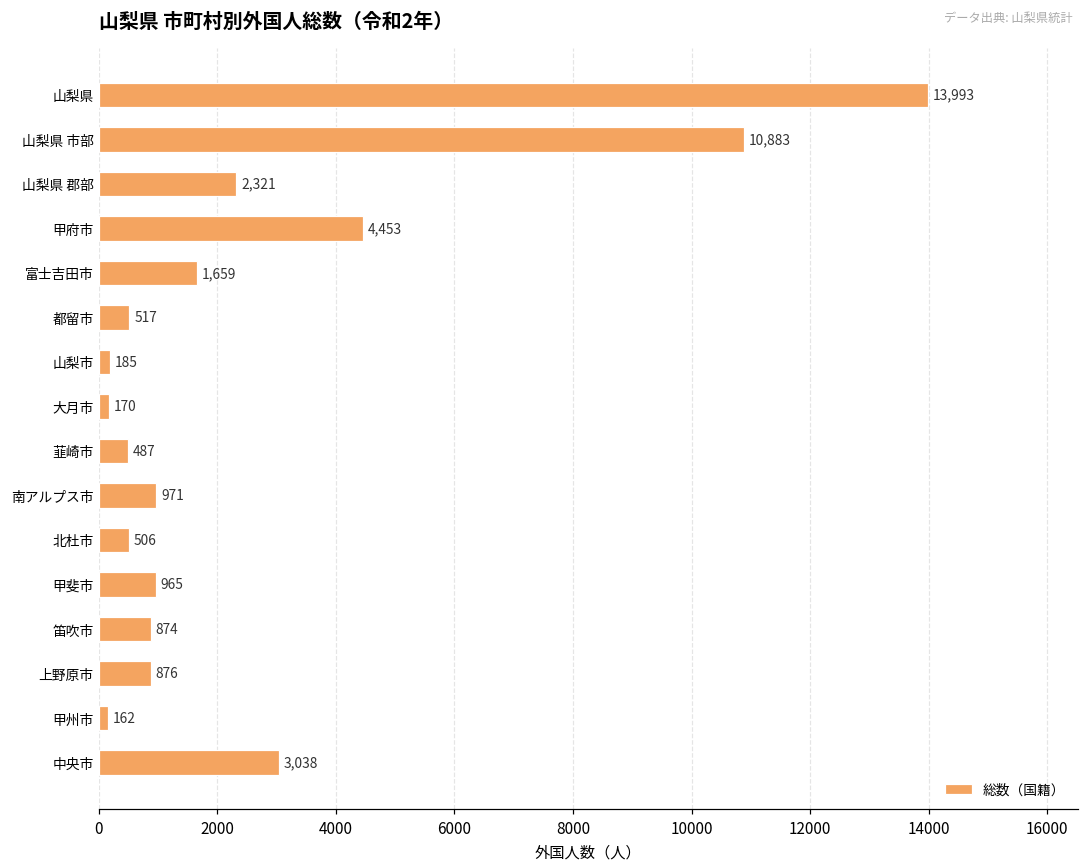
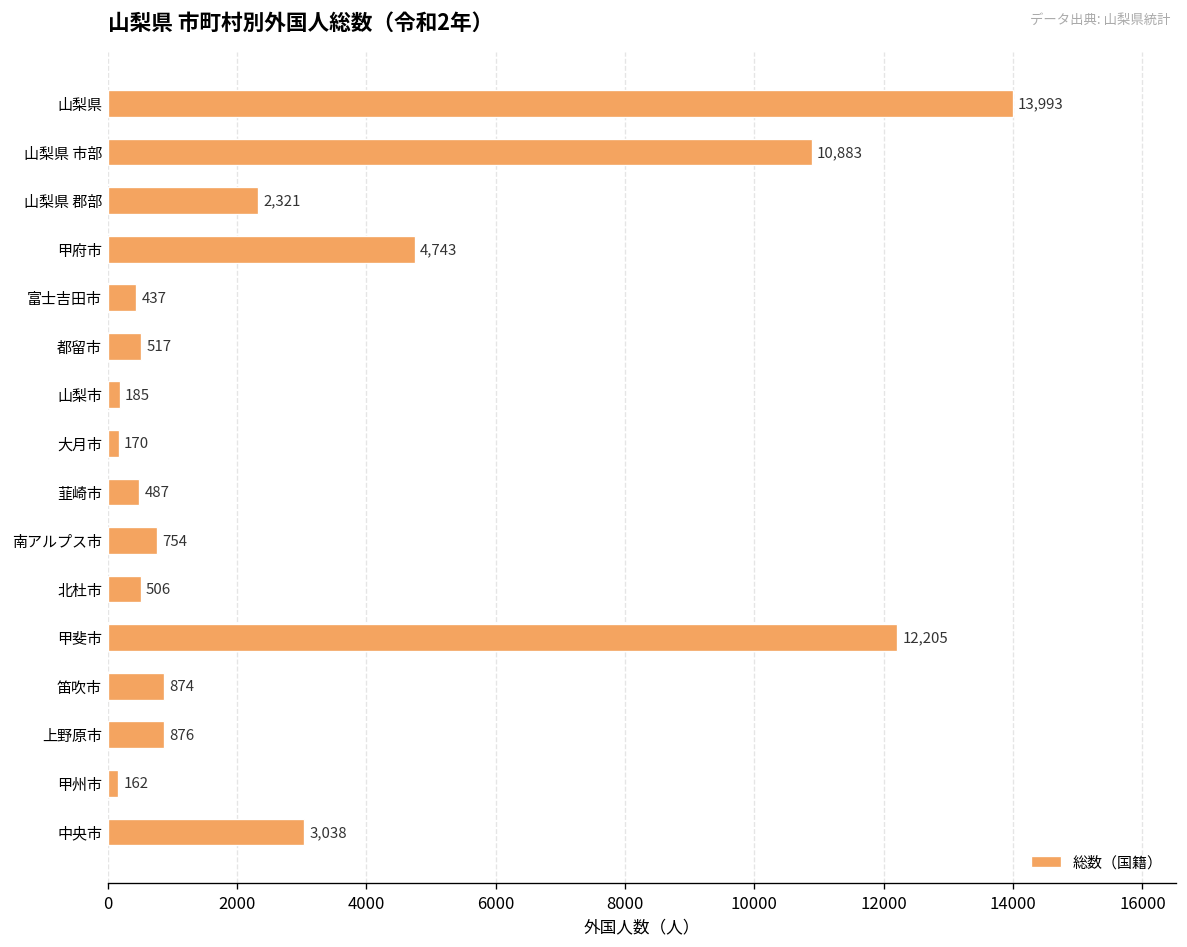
甲府市: 4,453 -> 4,743
富士吉田市: 1,659 -> 437
南アルプス市: 971 -> 754
甲斐市: 965 -> 12,205
